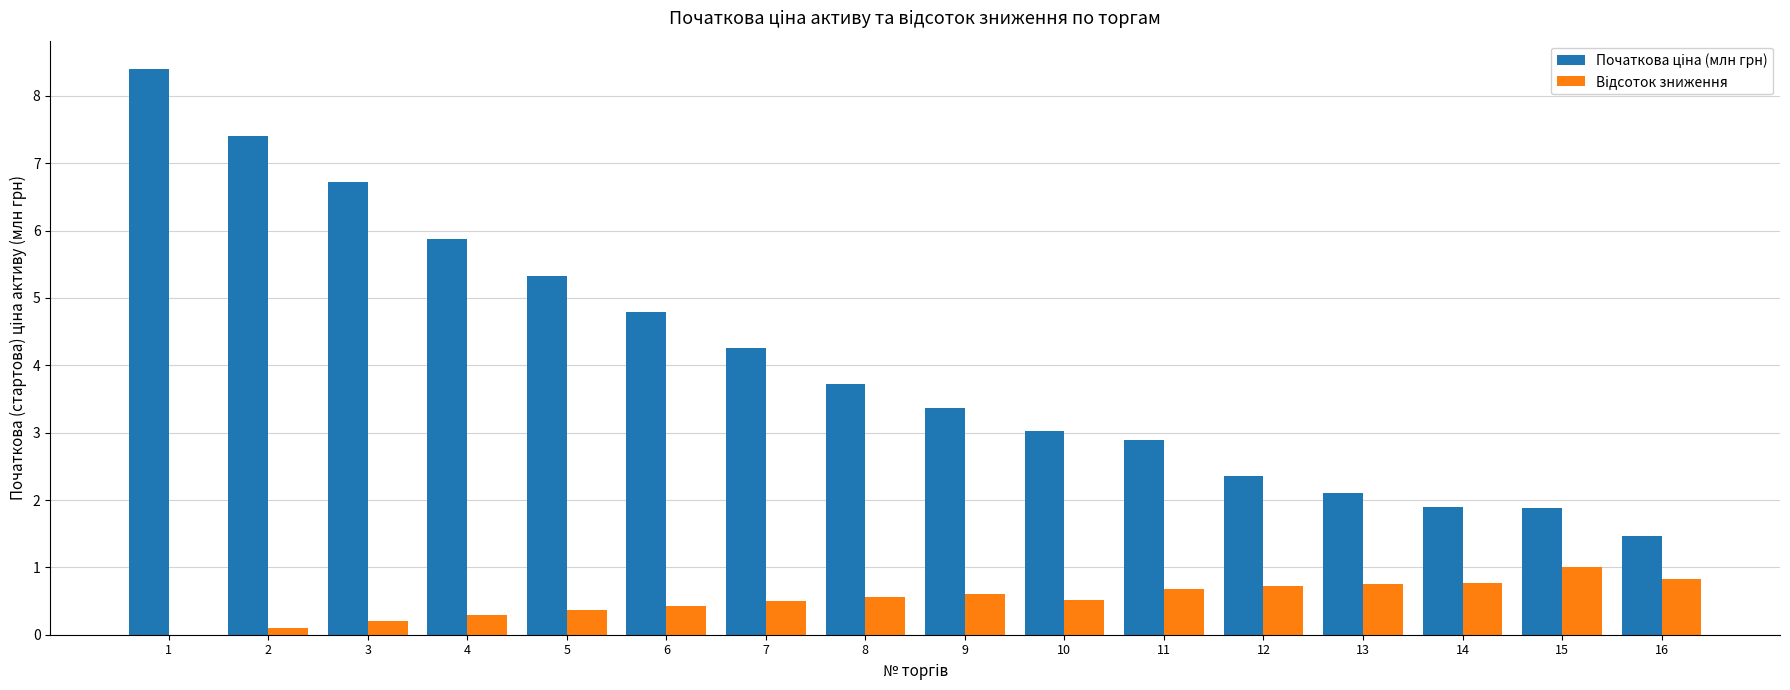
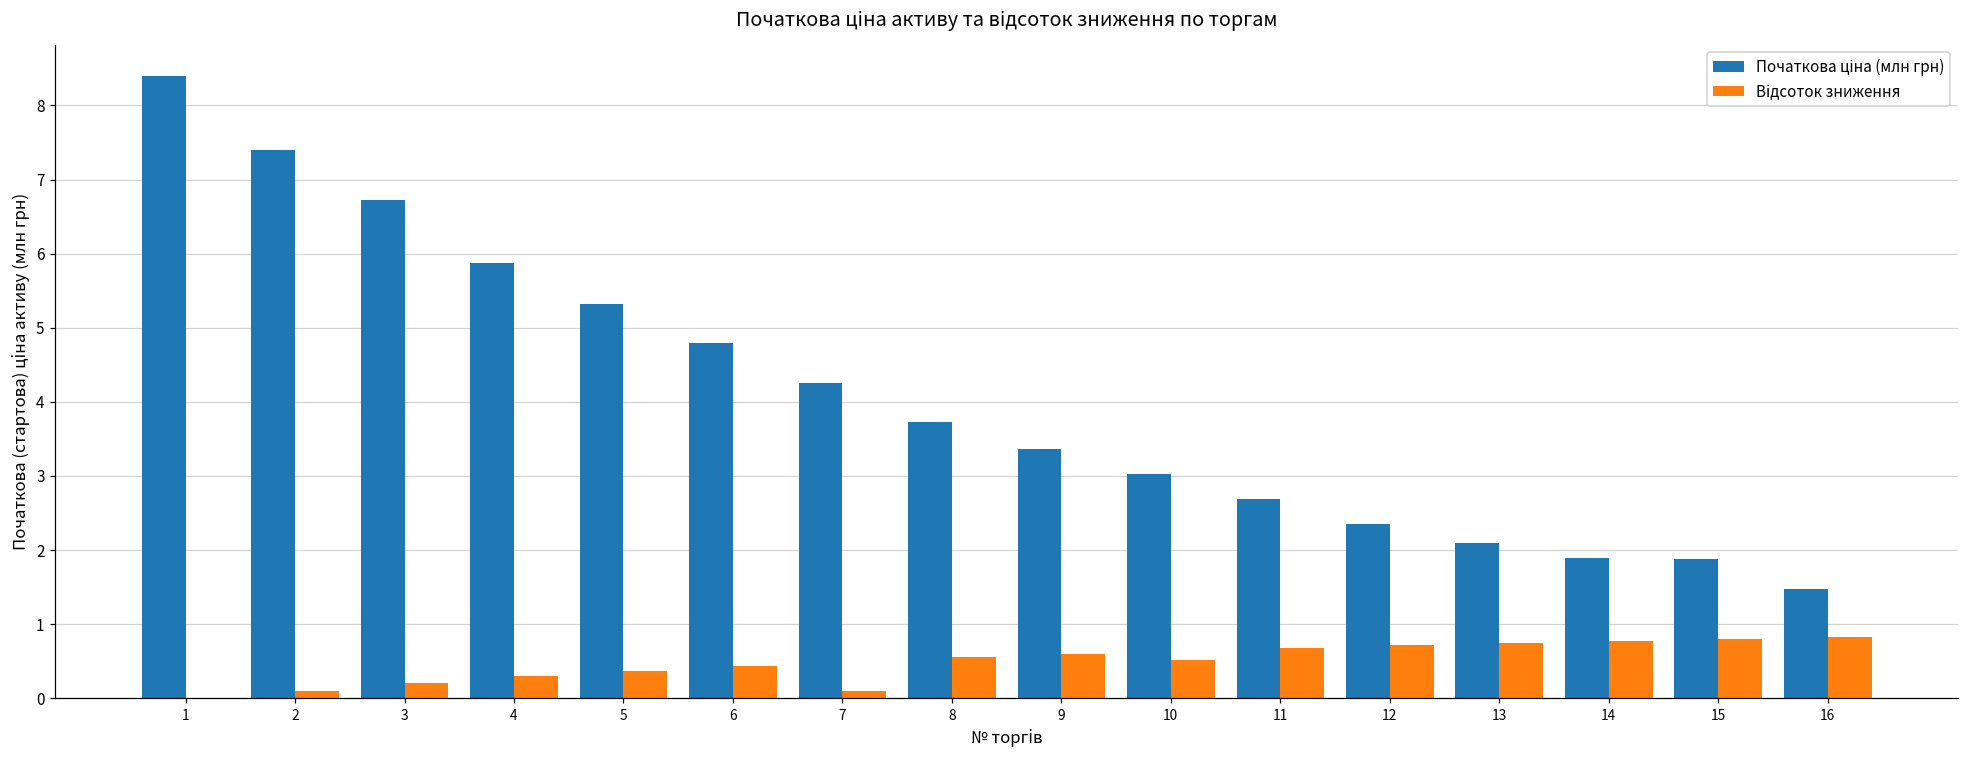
Відсоток зниження, 7: 0.5 -> 0.1
Початкова ціна (млн грн), 11: 2.9 -> 2.7
Відсоток зниження, 15: 1.0 -> 0.8
